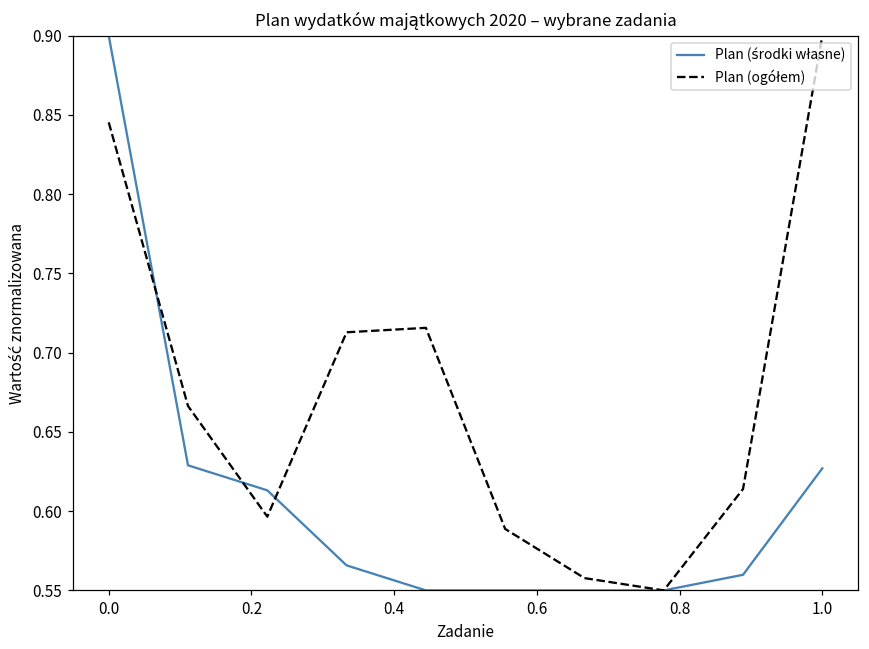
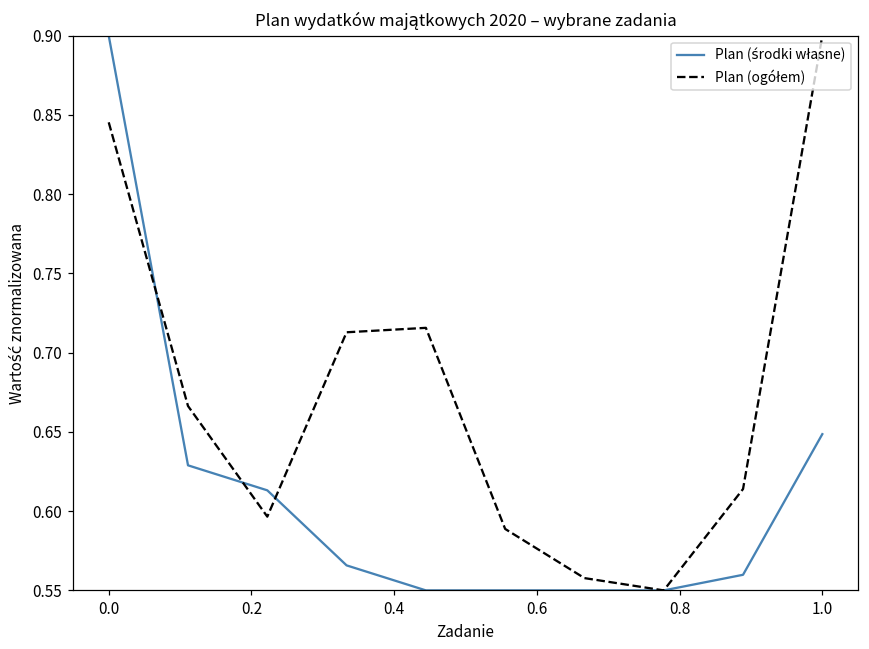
Plan (środki własne), 1.0: 0.627 -> 0.649
